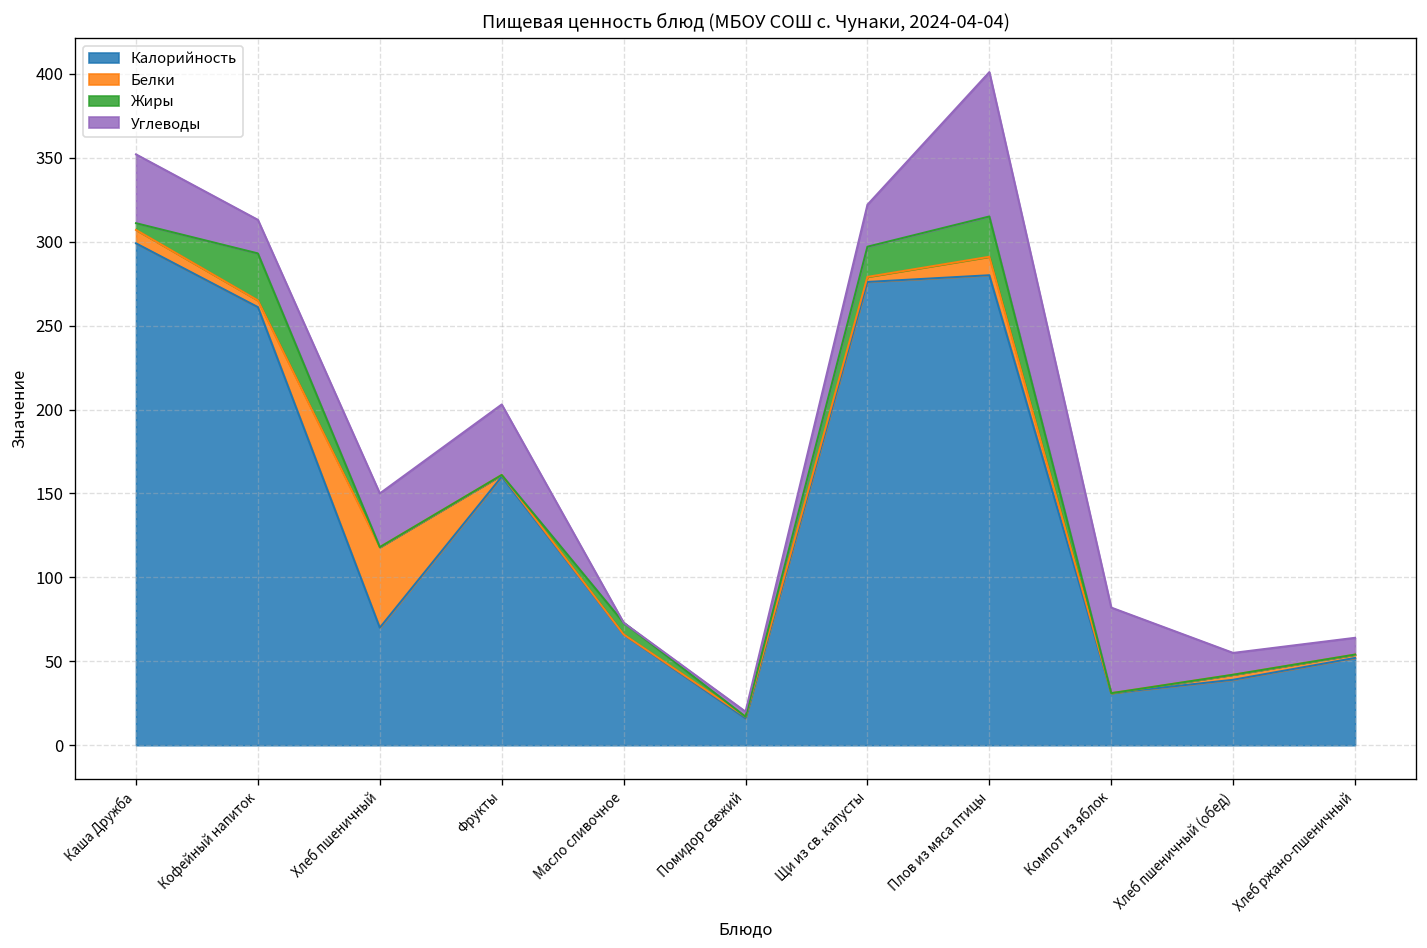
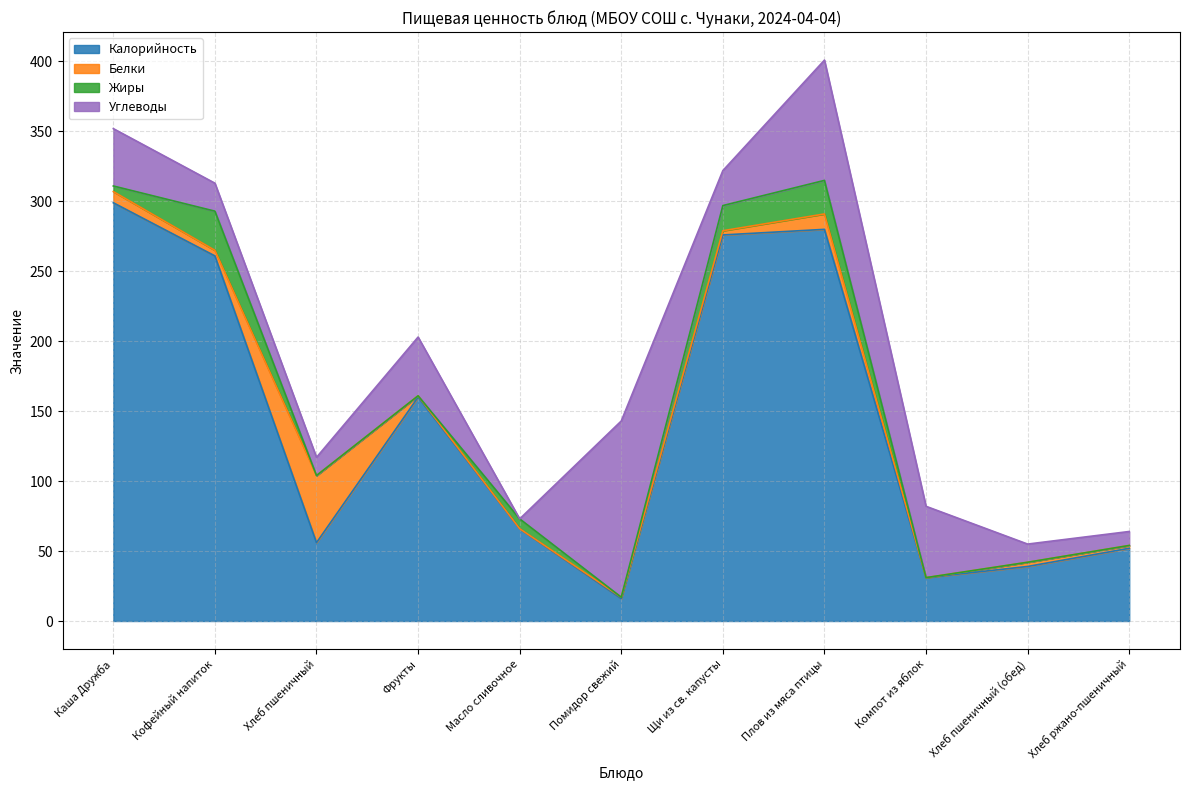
Калорийность, Хлеб пшеничный: 70 -> 56
Углеводы, Хлеб пшеничный: 32 -> 13
Углеводы, Помидор свежий: 3 -> 126
